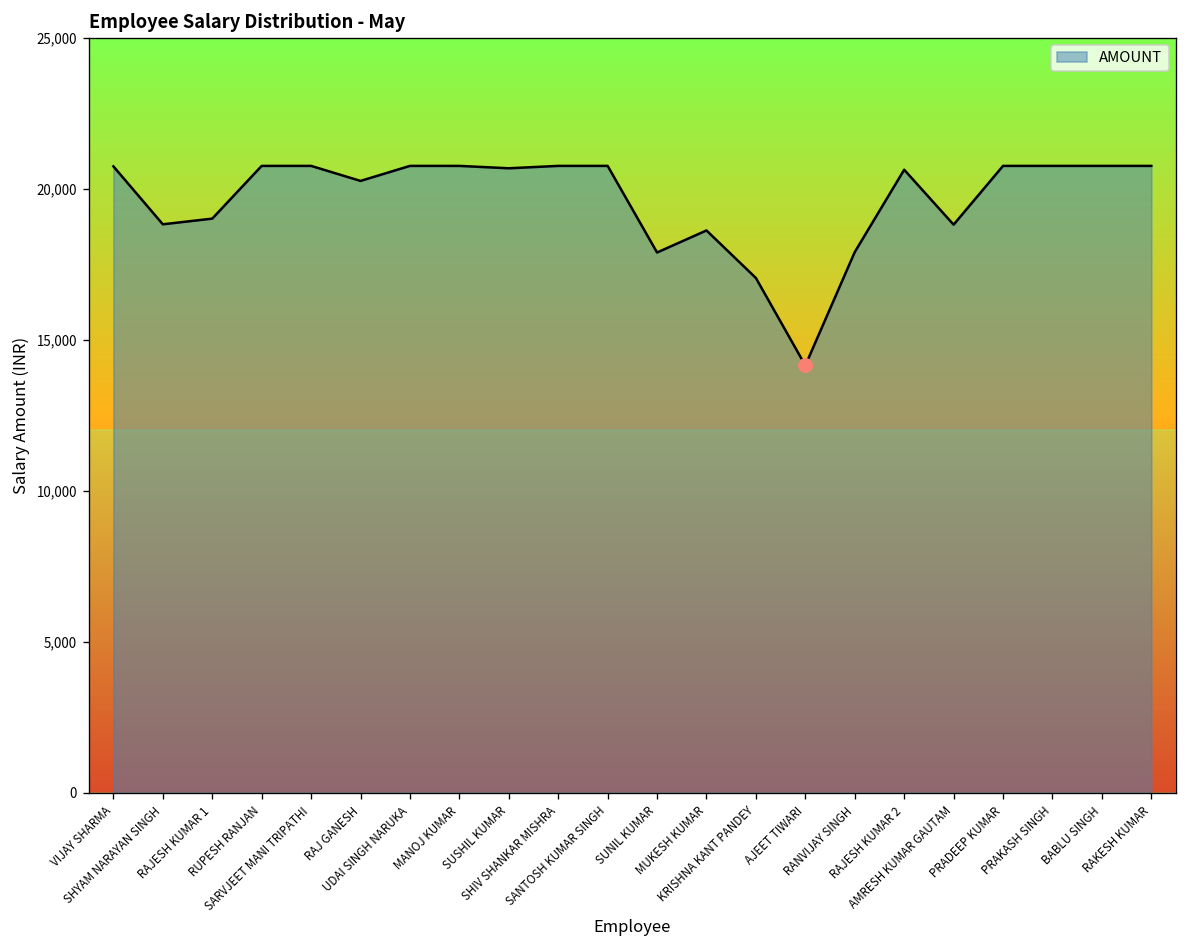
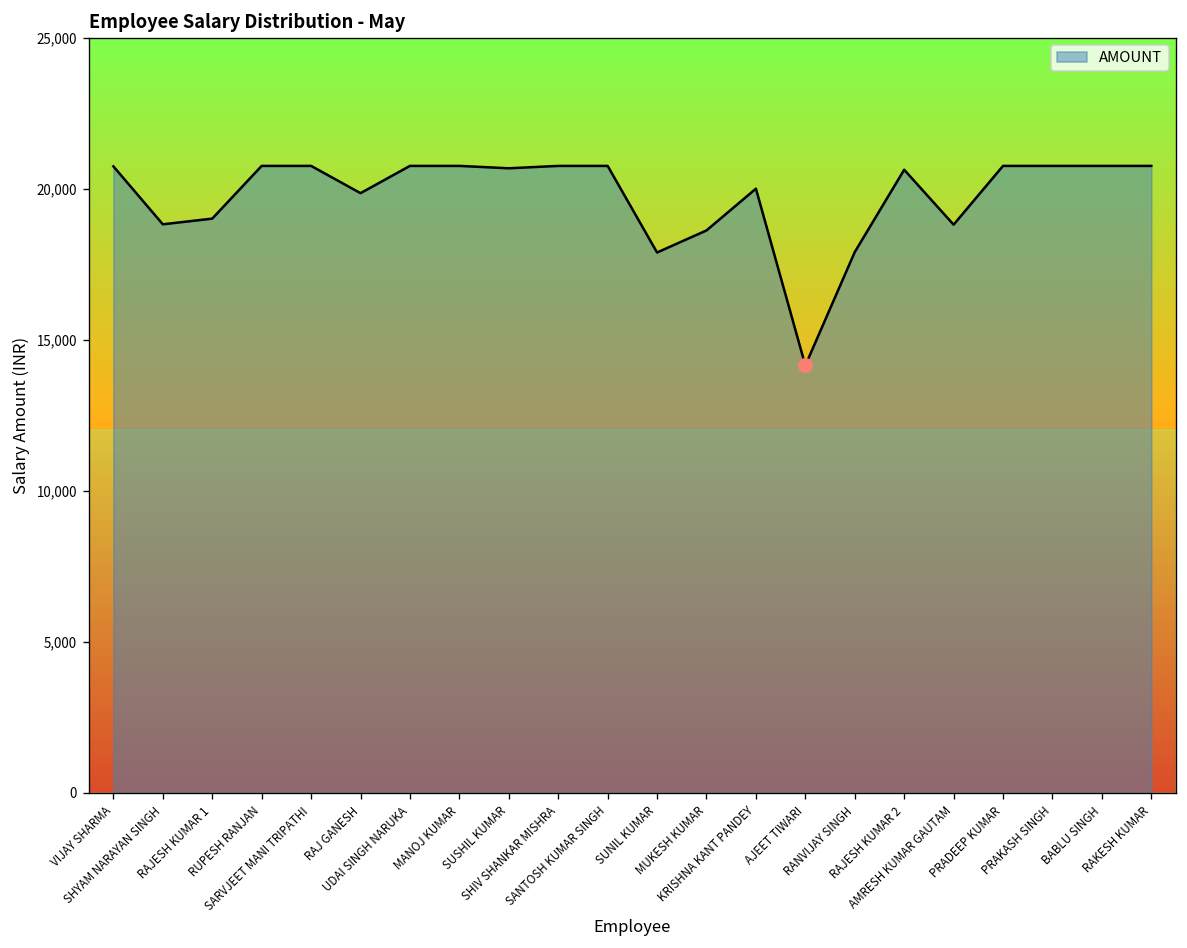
AMOUNT, RAJ GANESH: 20,300 -> 19,900
AMOUNT, KRISHNA KANT PANDEY: 17,000 -> 20,000
